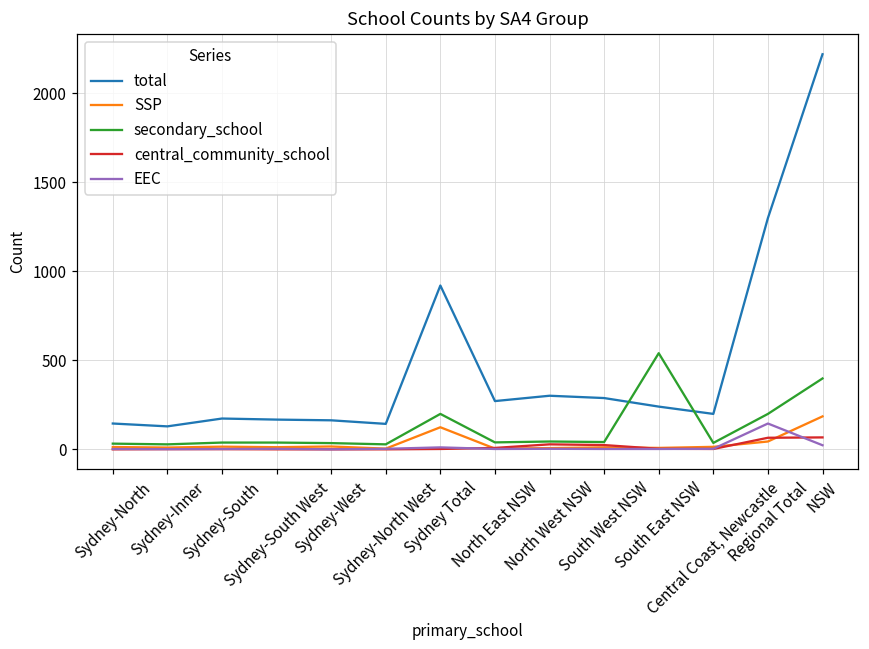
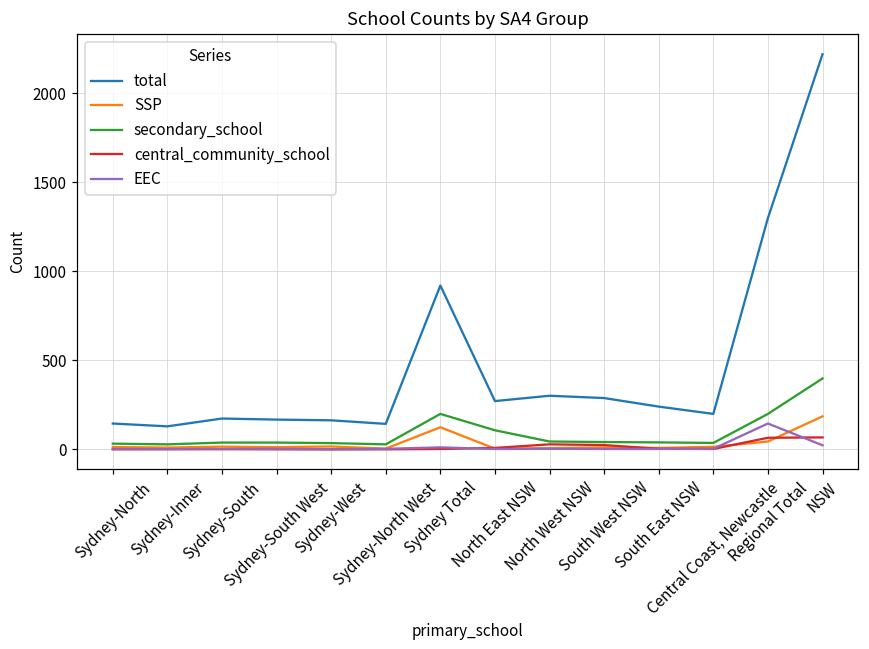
secondary_school, North East NSW: 40 -> 110
secondary_school, South East NSW: 540 -> 40
